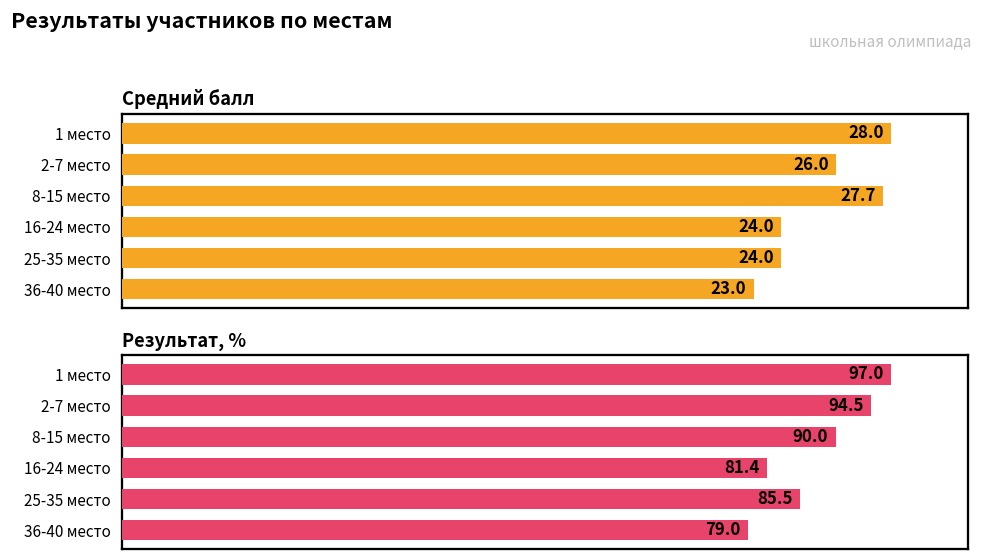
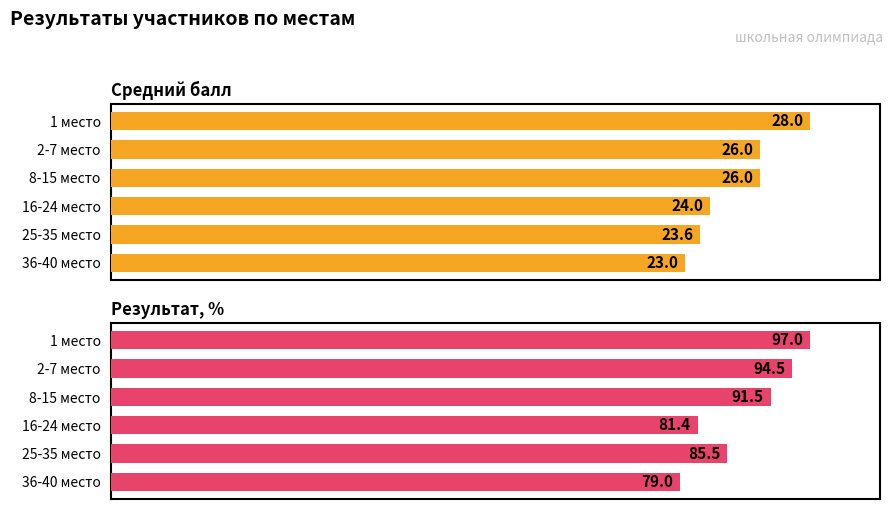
Средний балл, 8-15 место: 27.7 -> 26.0
Средний балл, 25-35 место: 24.0 -> 23.6
Результат, %, 8-15 место: 90.0 -> 91.5
